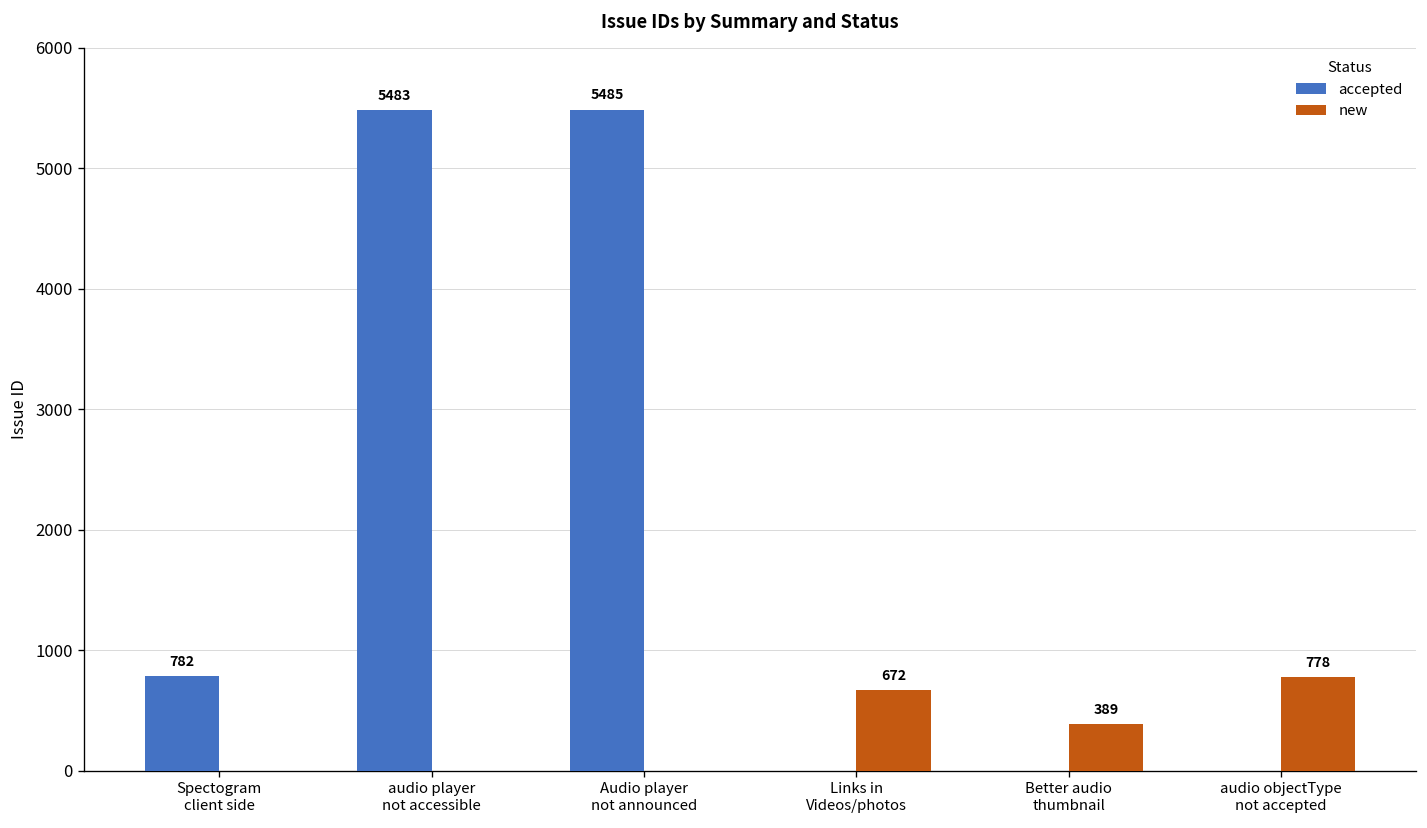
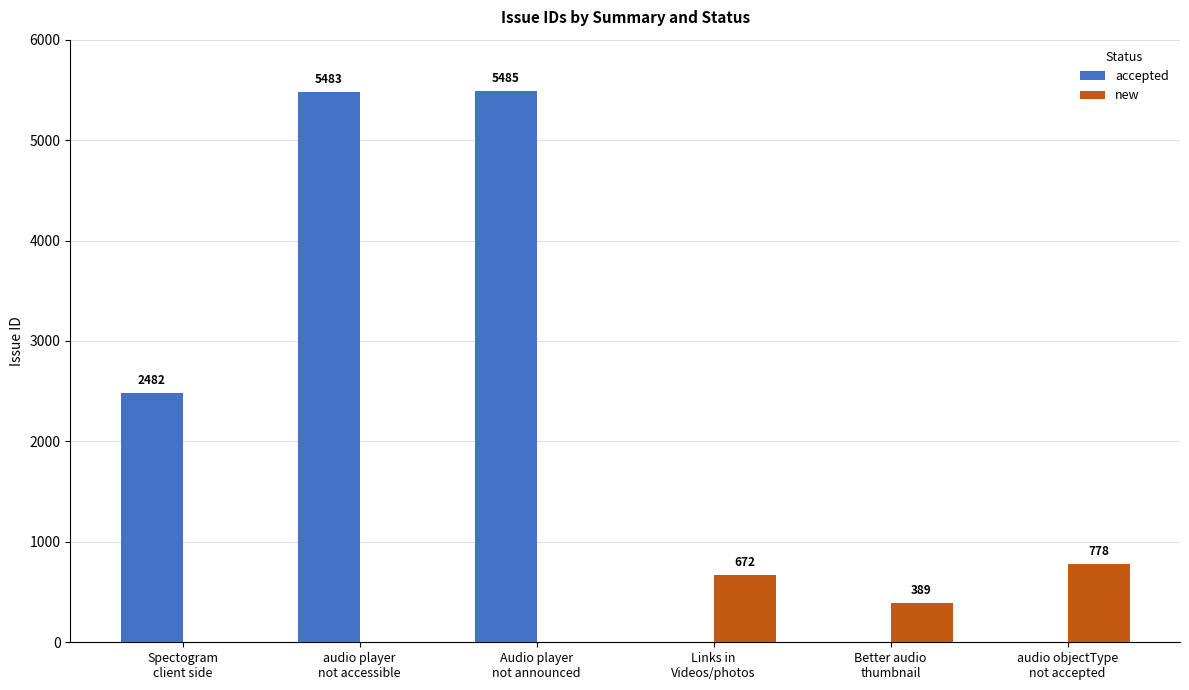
accepted, Spectogram client side: 782 -> 2482
